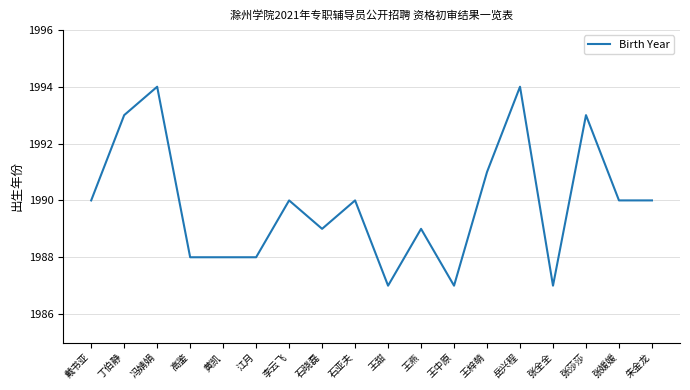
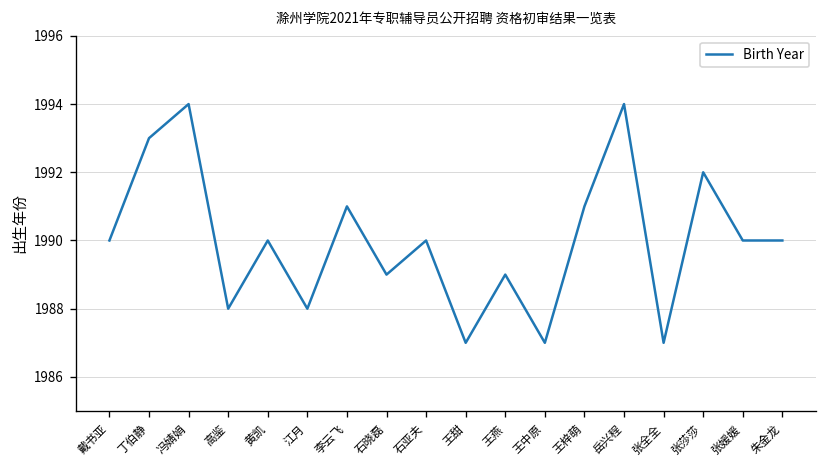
黄凯: 1988 -> 1990
李云飞: 1990 -> 1991
张莎莎: 1993 -> 1992
